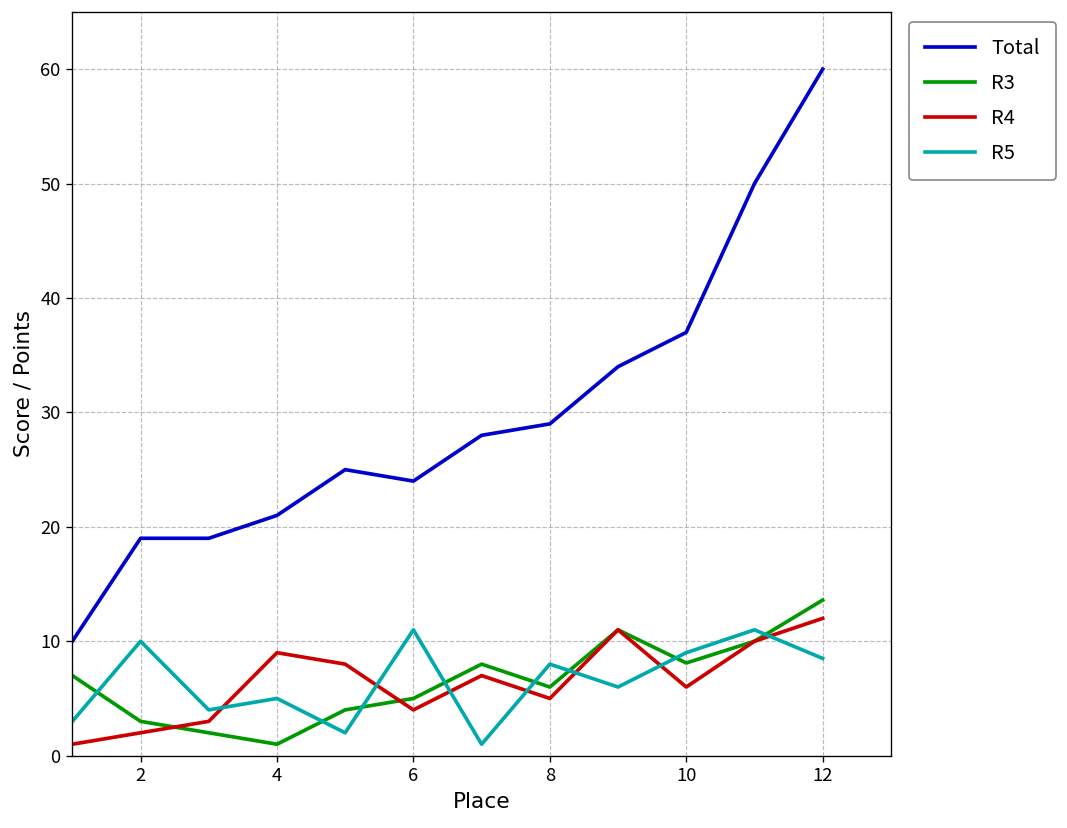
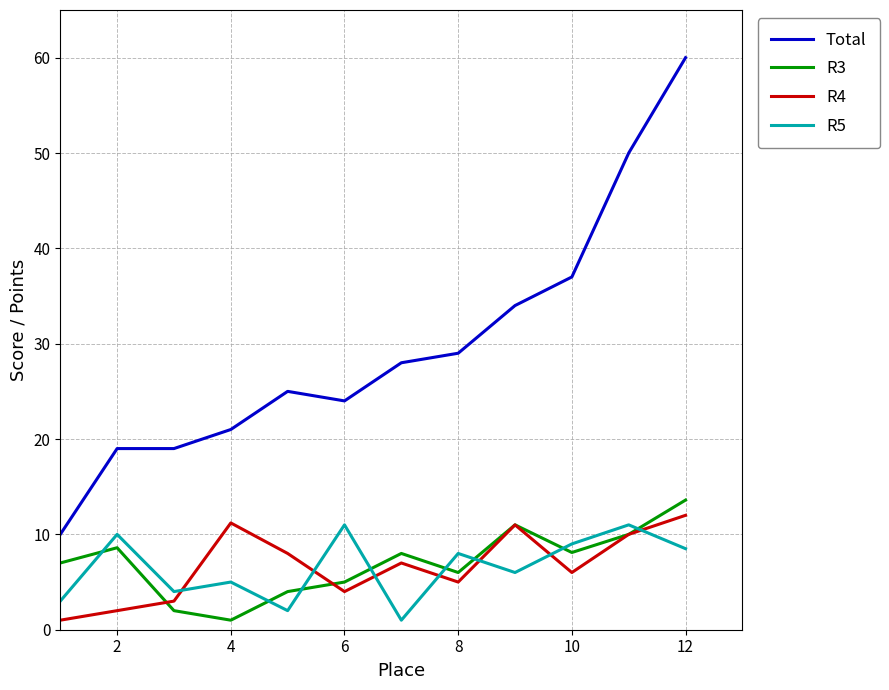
R3, 2: 3 -> 9
R4, 4: 9 -> 11
